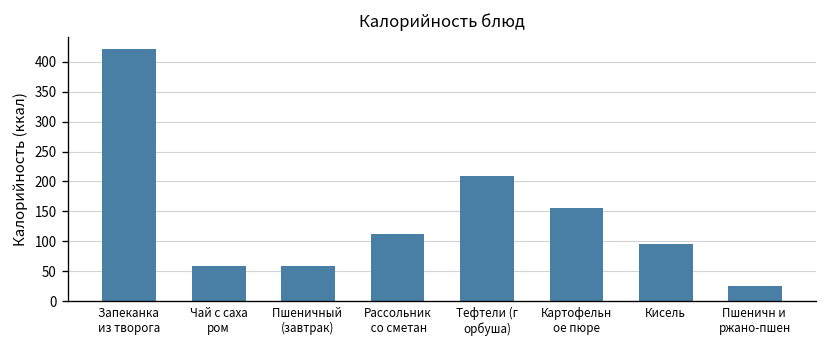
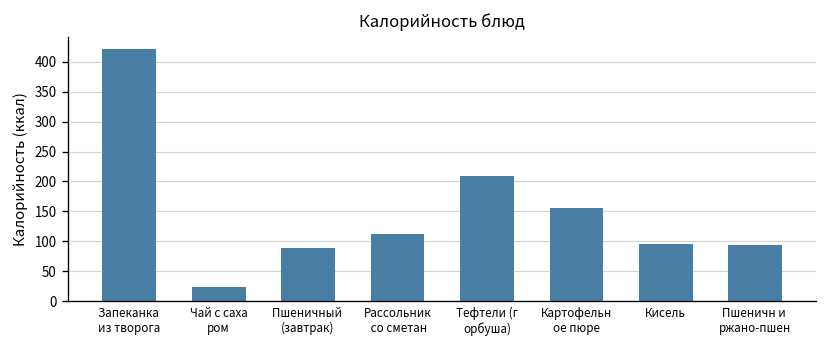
Чай с саха ром: 60 -> 20
Пшеничный (завтрак): 60 -> 90
Пшеничн и ржано-пшен: 30 -> 90
